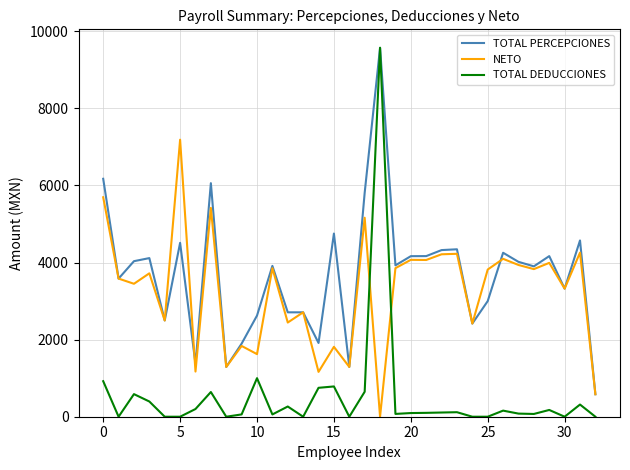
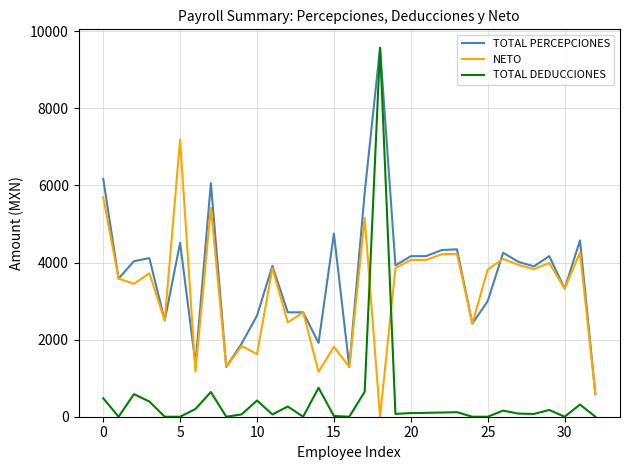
TOTAL DEDUCCIONES, 0: 900 -> 500
TOTAL DEDUCCIONES, 10: 1000 -> 400
TOTAL DEDUCCIONES, 15: 800 -> 0
